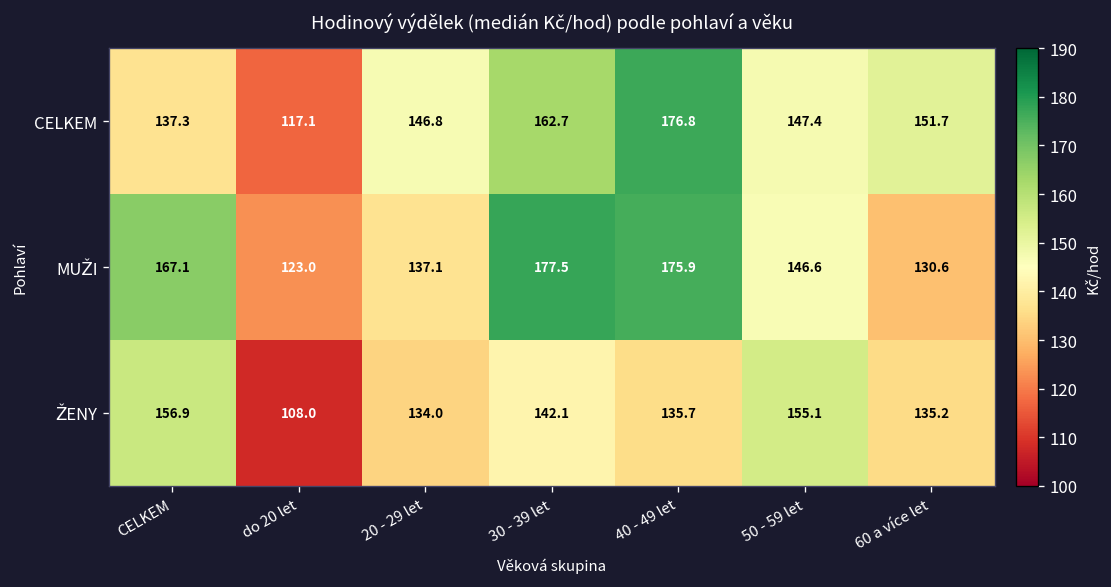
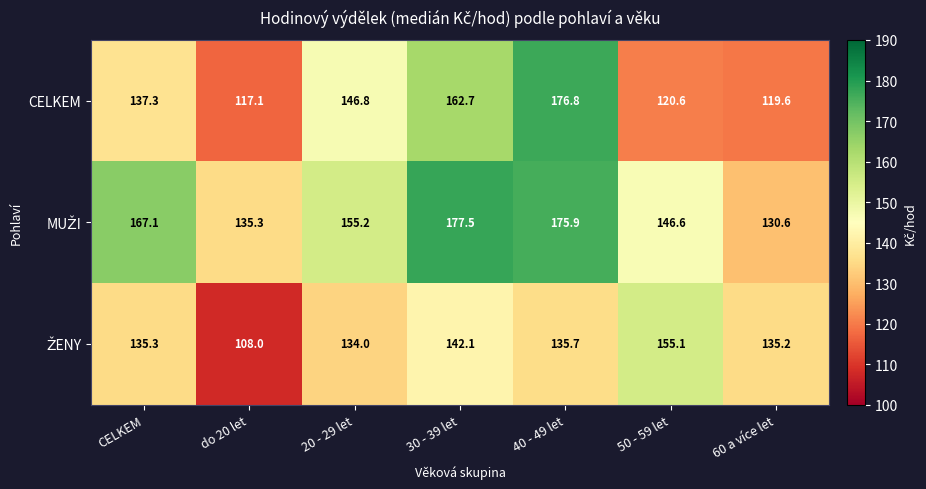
CELKEM, 50 - 59 let: 147.4 -> 120.6
CELKEM, 60 a více let: 151.7 -> 119.6
MUŽI, do 20 let: 123.0 -> 135.3
MUŽI, 20 - 29 let: 137.1 -> 155.2
ŽENY, CELKEM: 156.9 -> 135.3
